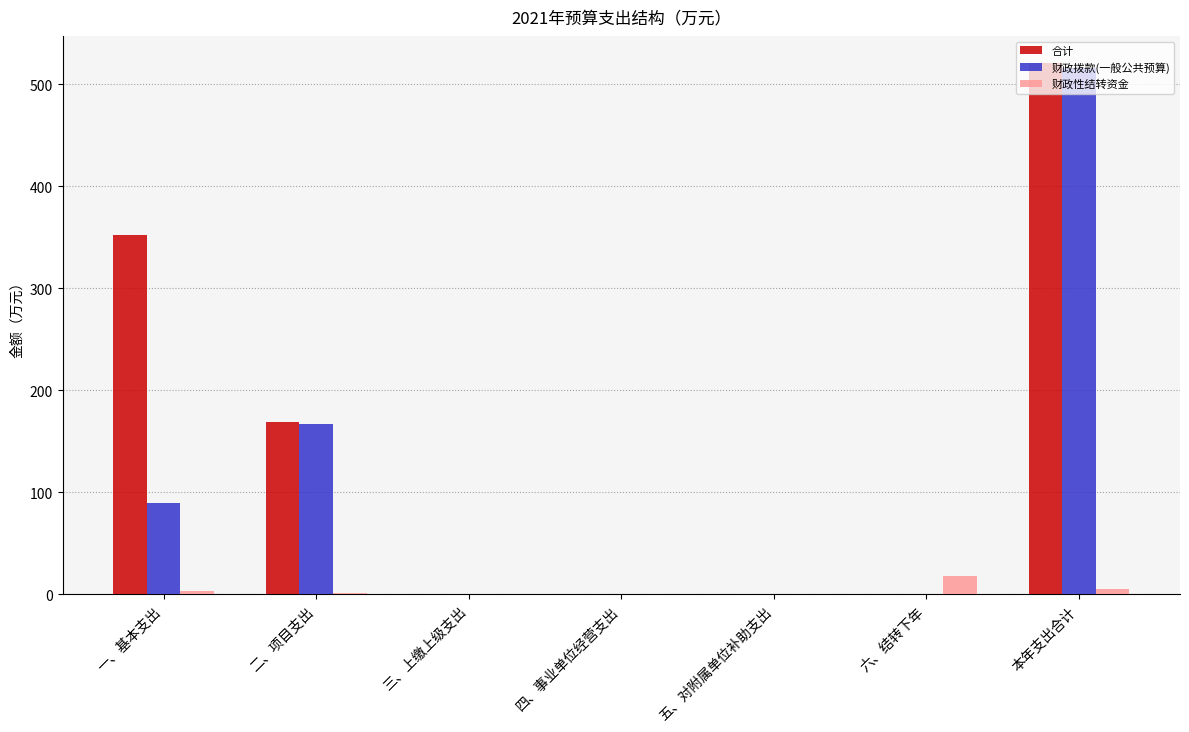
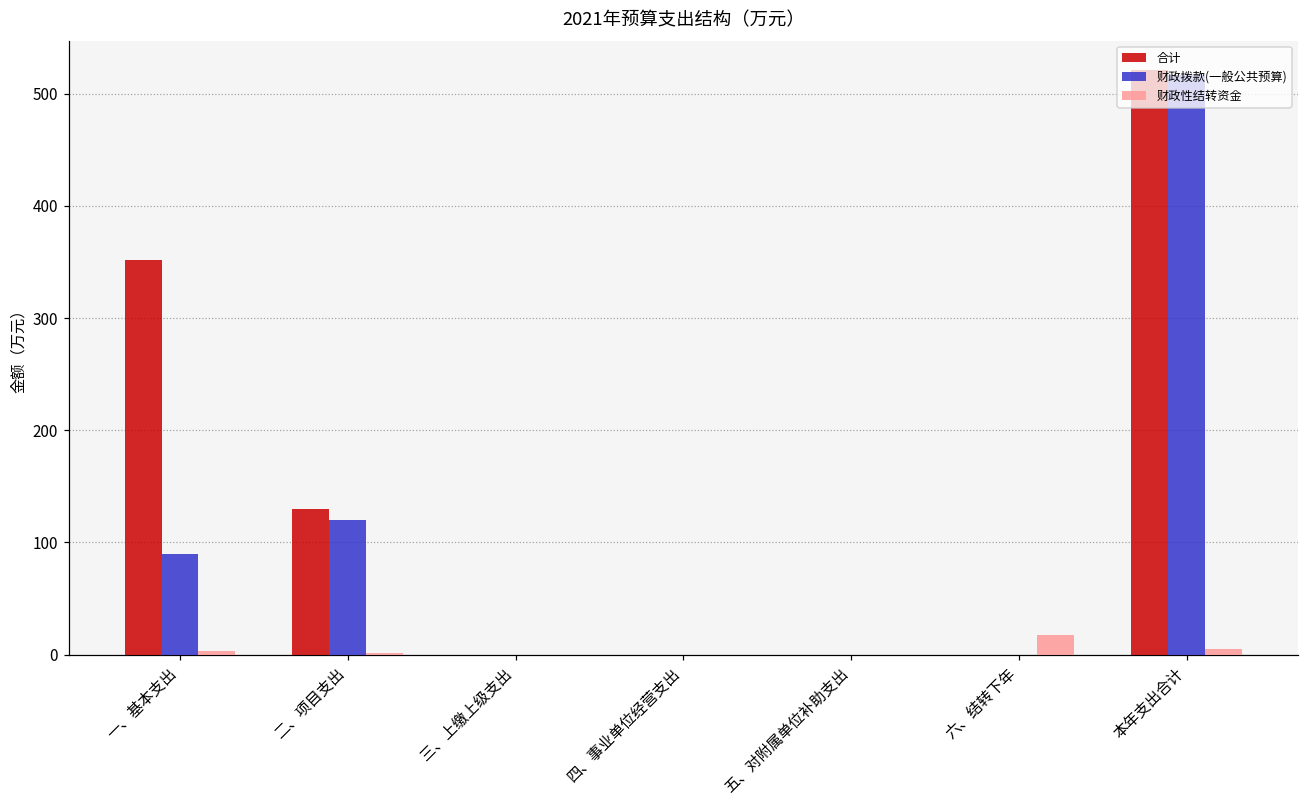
合计, 二、项目支出: 169 -> 130
财政拨款(一般公共预算), 二、项目支出: 168 -> 120
